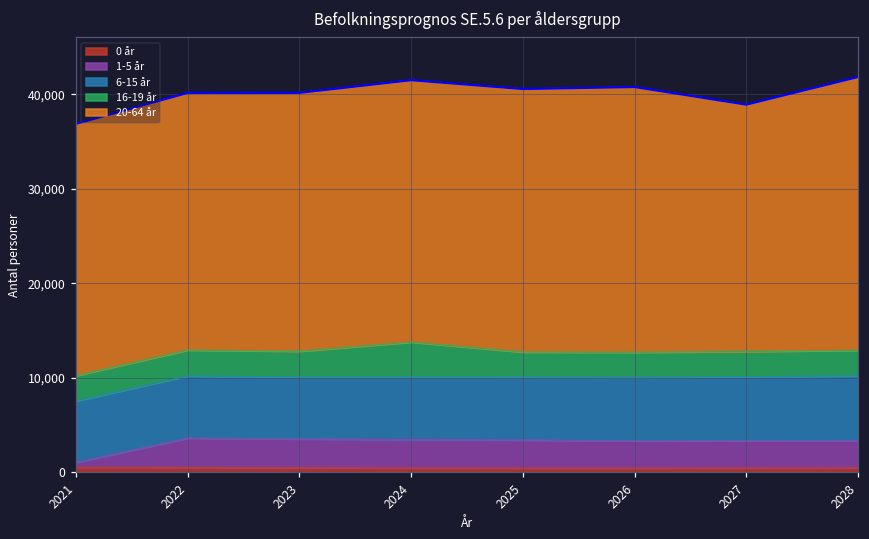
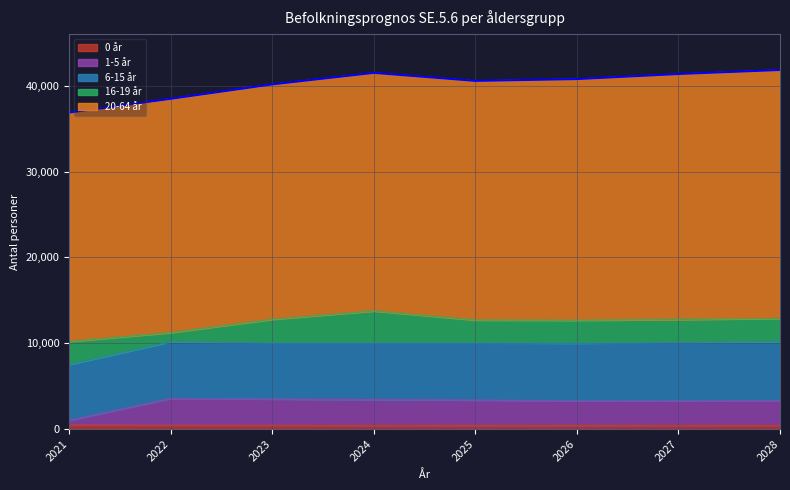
16-19 år, 2022: 3,000 -> 1,000
20-64 år, 2027: 26,000 -> 29,000
